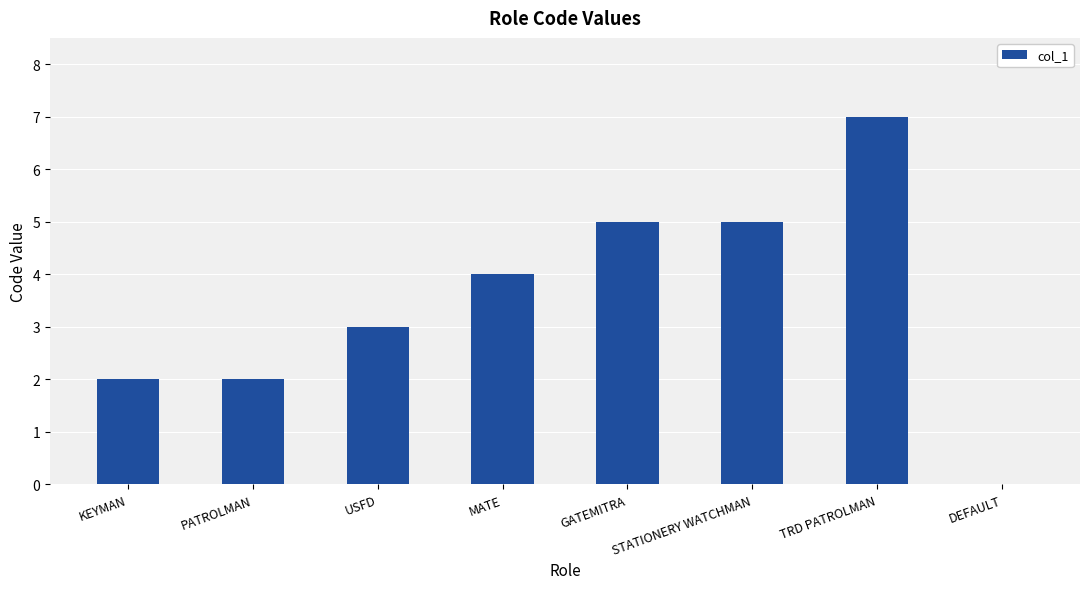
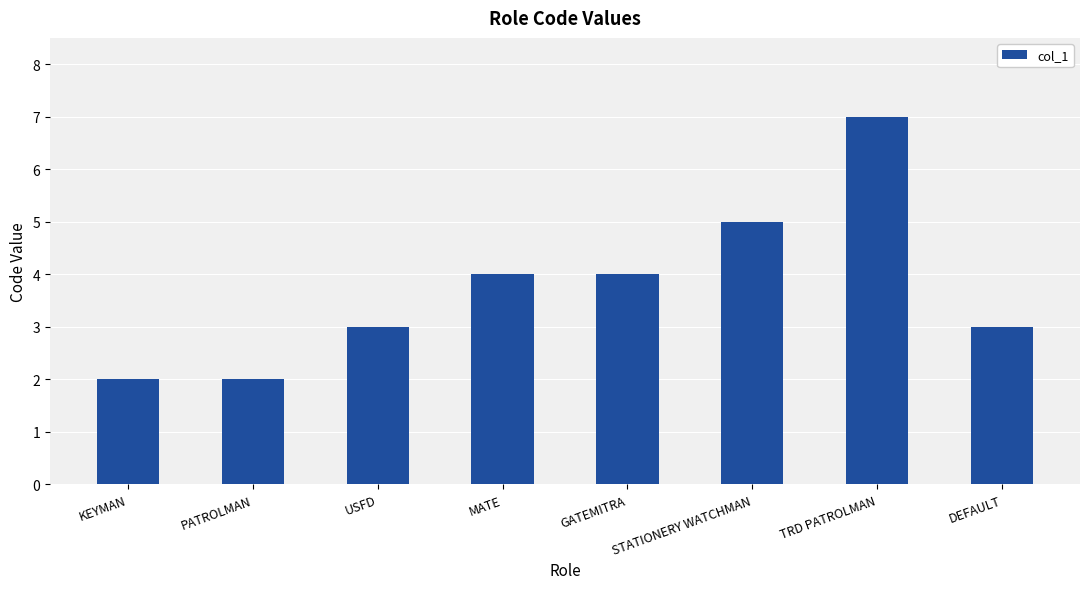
GATEMITRA: 5 -> 4
DEFAULT: 0 -> 3
